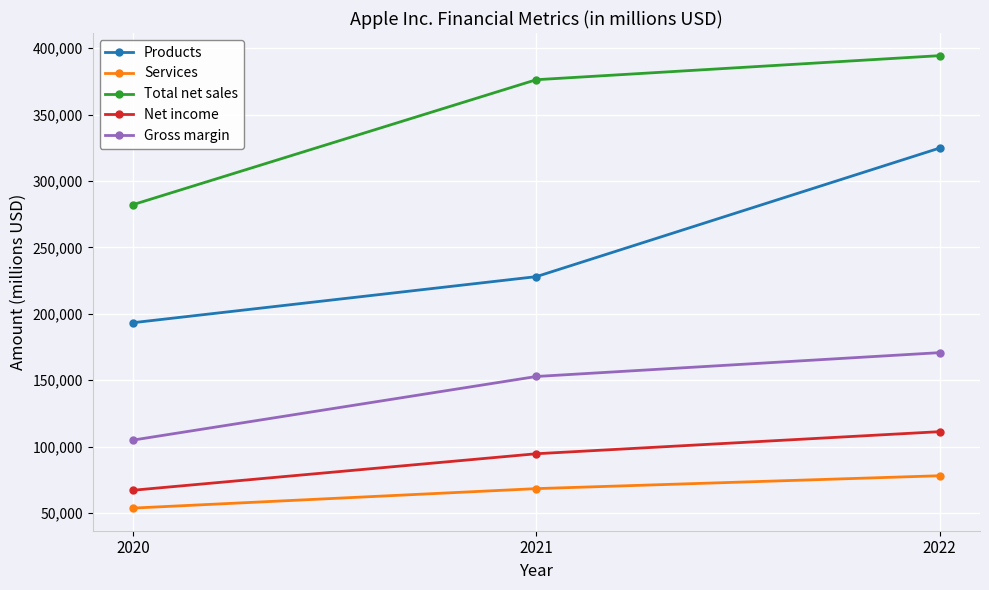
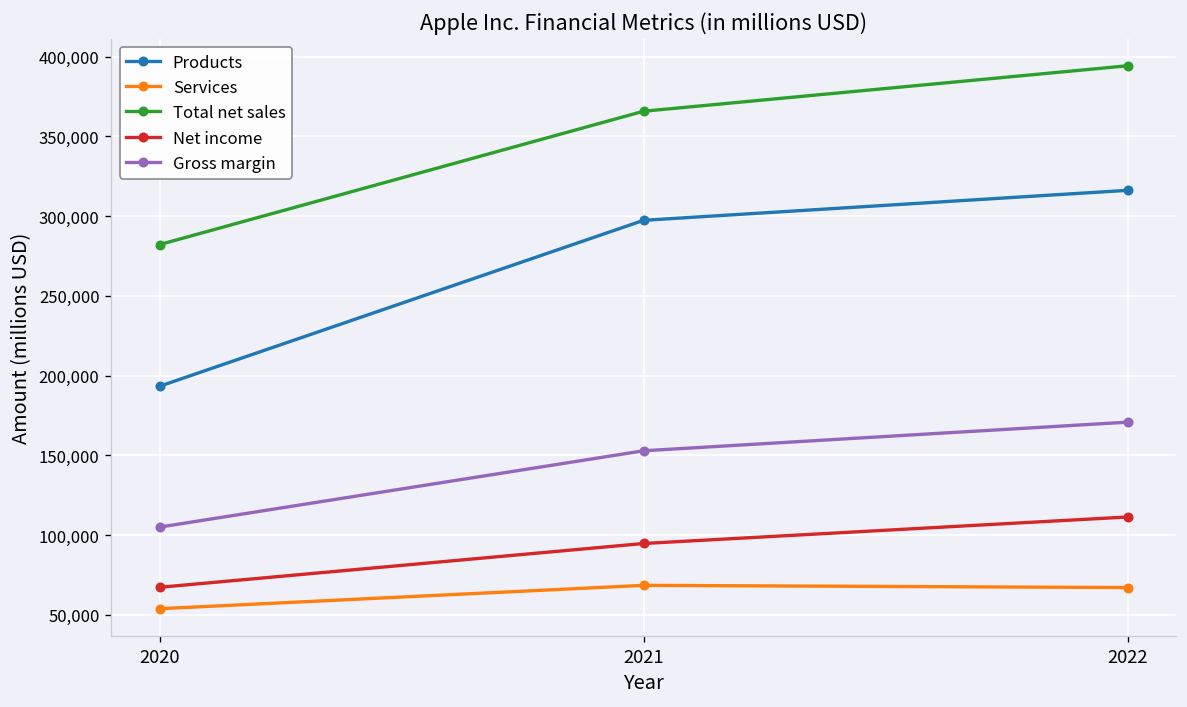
Products, 2021: 228,000 -> 297,000
Total net sales, 2021: 376,000 -> 366,000
Products, 2022: 325,000 -> 316,000
Services, 2022: 78,000 -> 67,000
